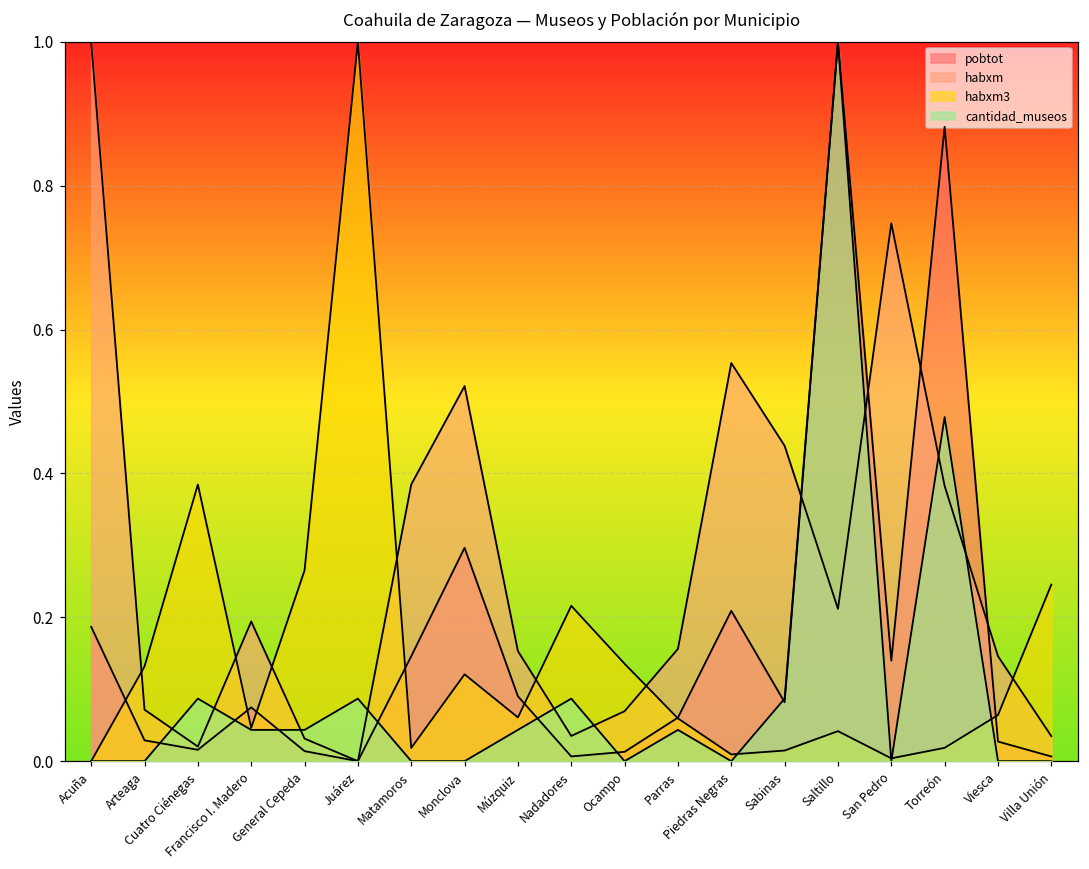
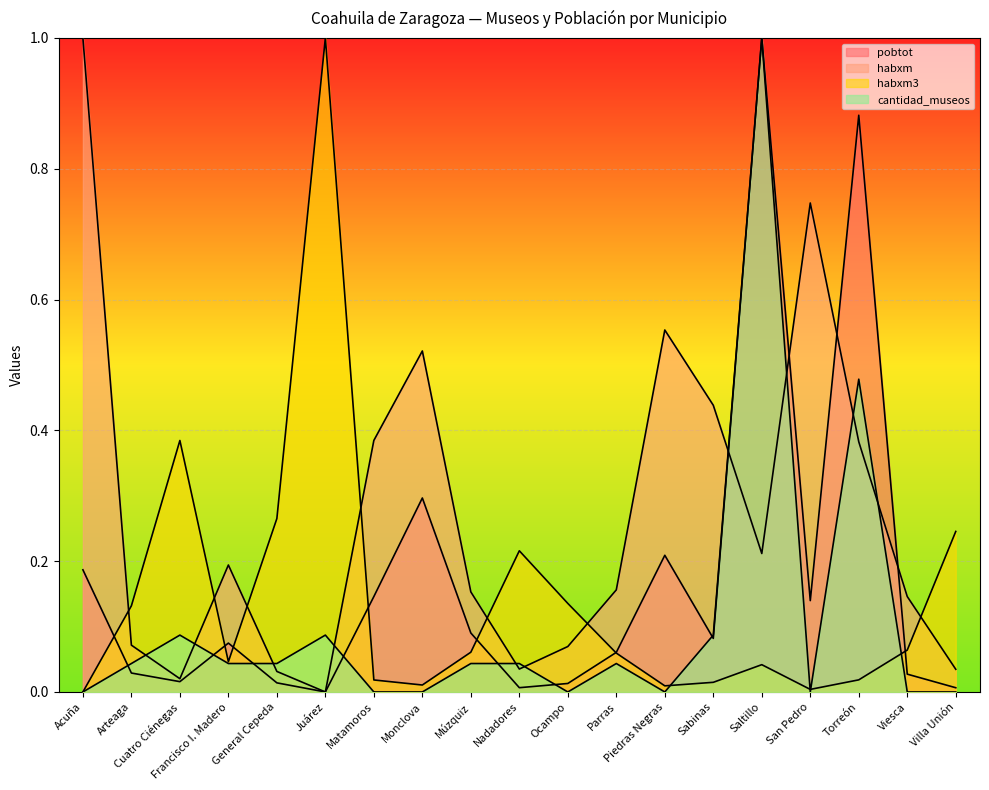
cantidad_museos, Arteaga: 0.00 -> 0.04
habxm3, Monclova: 0.12 -> 0.01
cantidad_museos, Nadadores: 0.09 -> 0.04
